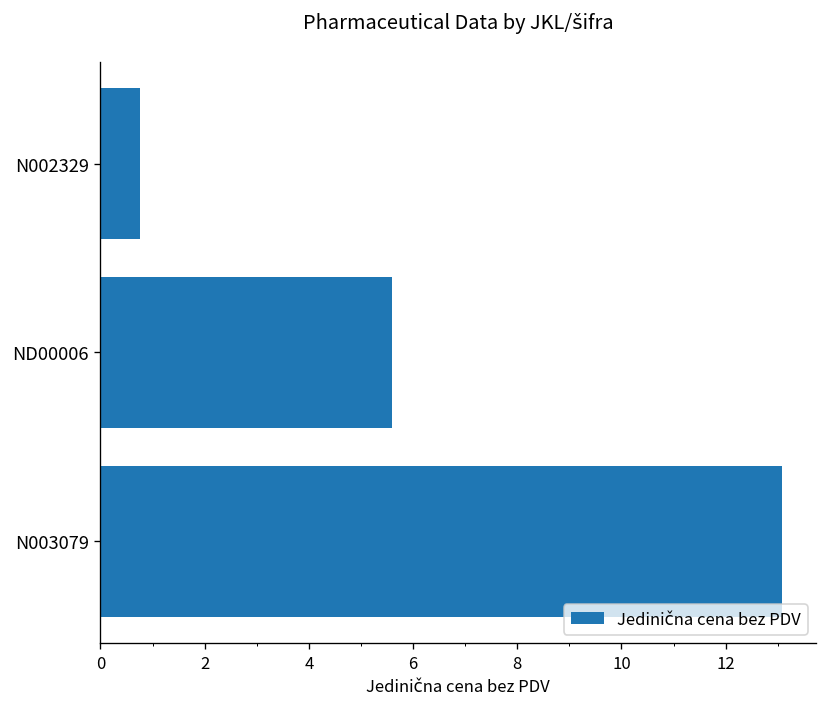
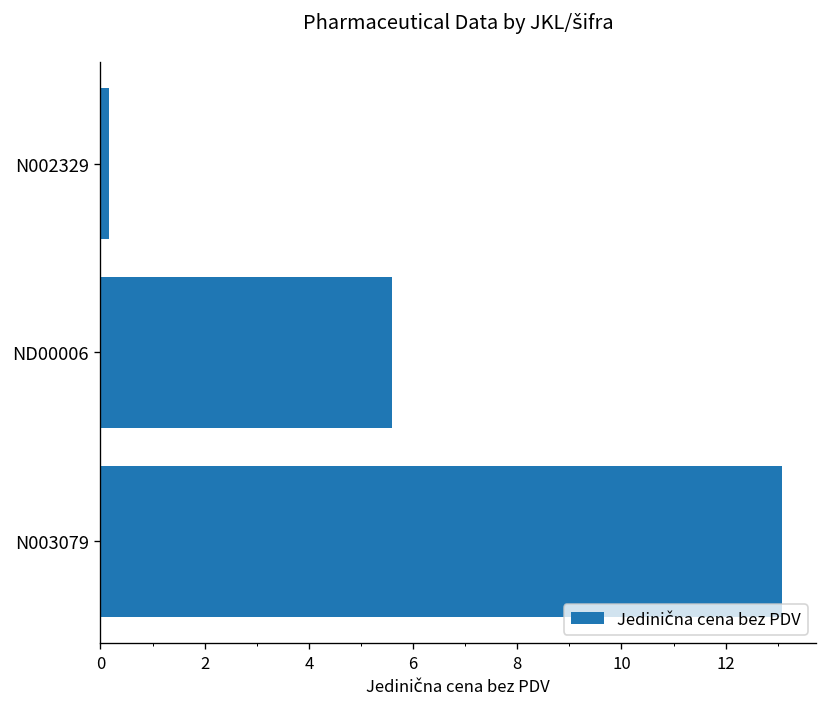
N002329: 0.8 -> 0.2
